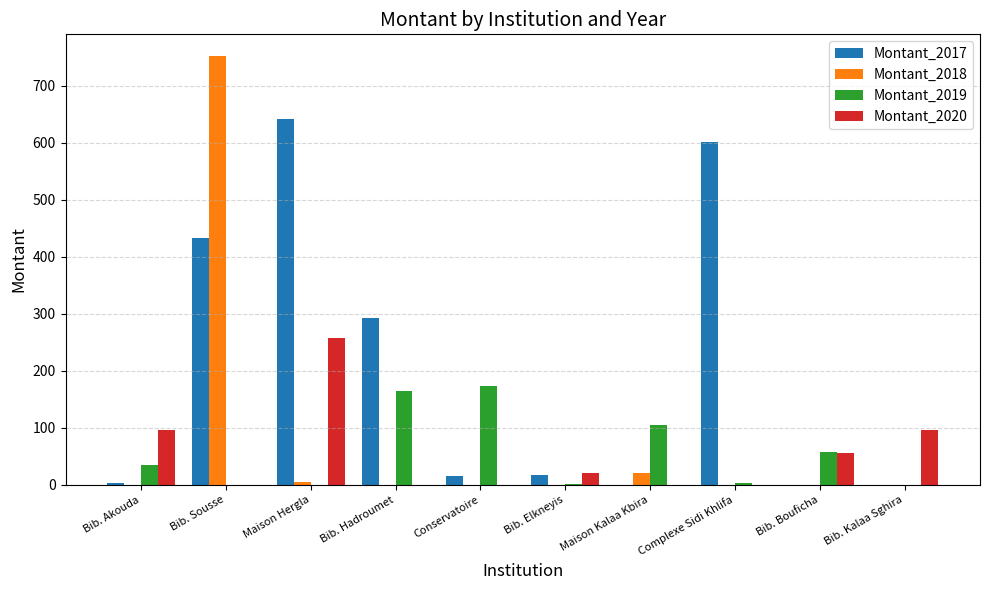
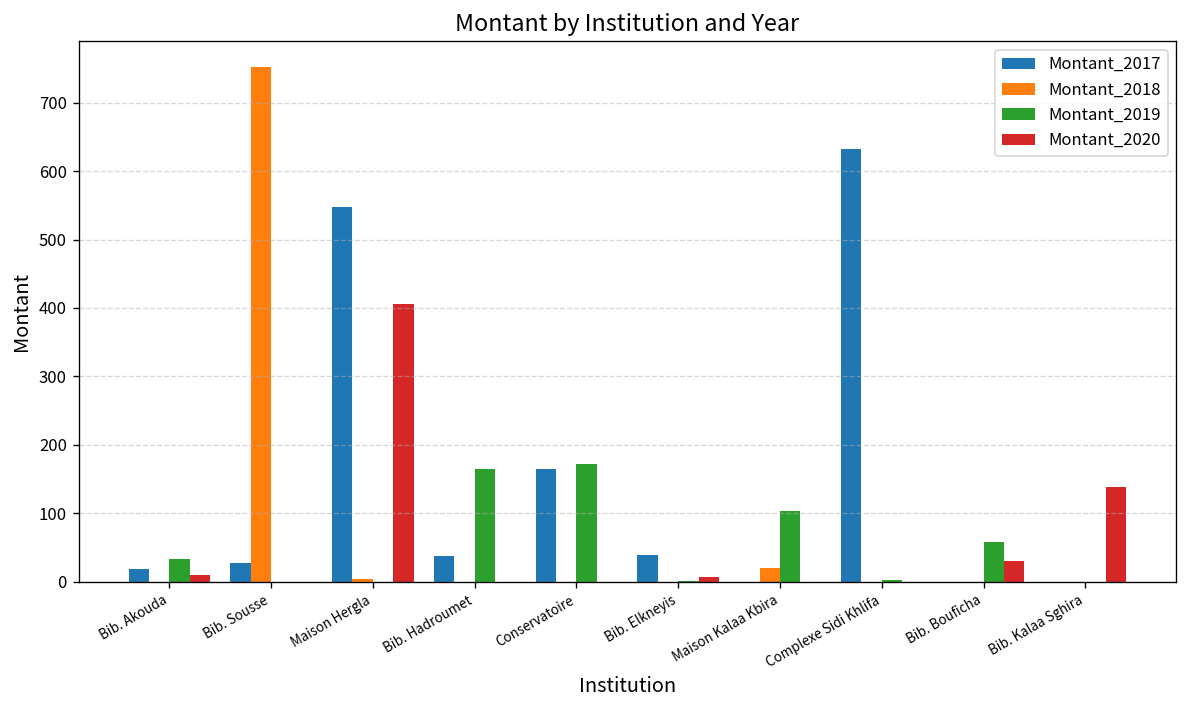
Montant_2017, Bib. Akouda: 0 -> 20
Montant_2020, Bib. Akouda: 100 -> 10
Montant_2017, Bib. Sousse: 430 -> 30
Montant_2017, Maison Hergla: 640 -> 550
Montant_2020, Maison Hergla: 260 -> 410
Montant_2017, Bib. Hadroumet: 290 -> 40
Montant_2017, Conservatoire: 10 -> 170
Montant_2017, Bib. Elkneyis: 20 -> 40
Montant_2020, Bib. Elkneyis: 20 -> 10
Montant_2017, Complexe Sidi Khlifa: 600 -> 630
Montant_2020, Bib. Bouficha: 50 -> 30
Montant_2020, Bib. Kalaa Sghira: 100 -> 140
